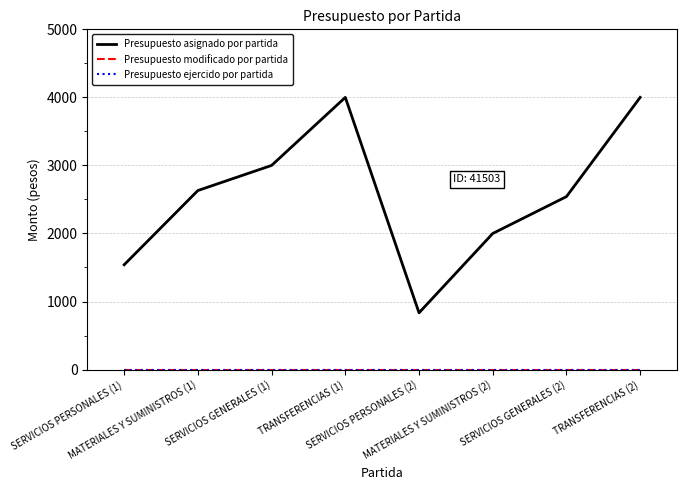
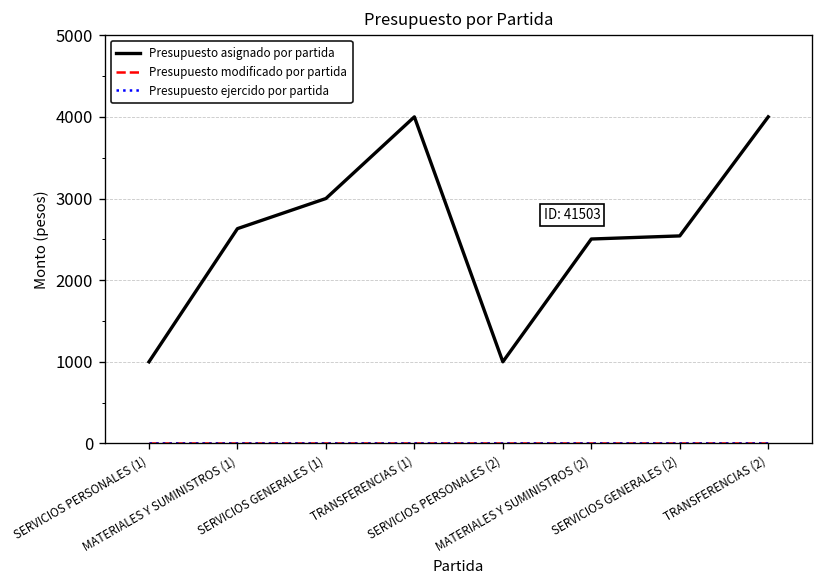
Presupuesto asignado por partida, SERVICIOS PERSONALES (1): 1500 -> 1000
Presupuesto asignado por partida, SERVICIOS PERSONALES (2): 800 -> 1000
Presupuesto asignado por partida, MATERIALES Y SUMINISTROS (2): 2000 -> 2500
